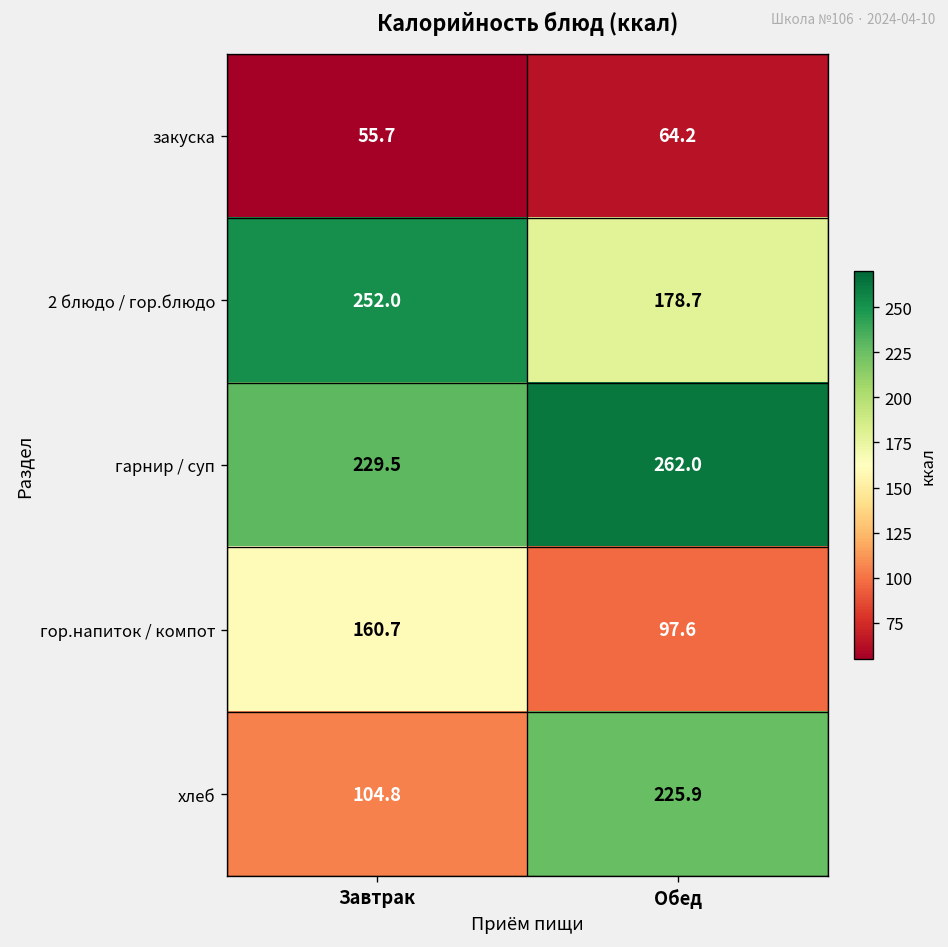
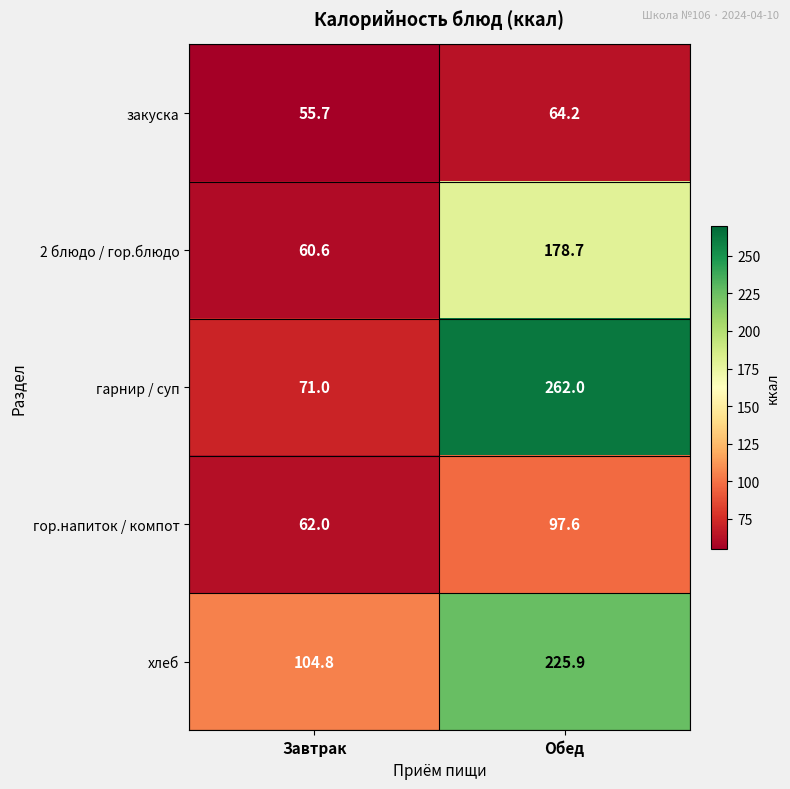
2 блюдо / гор.блюдо, Завтрак: 252.0 -> 60.6
гарнир / суп, Завтрак: 229.5 -> 71.0
гор.напиток / компот, Завтрак: 160.7 -> 62.0
